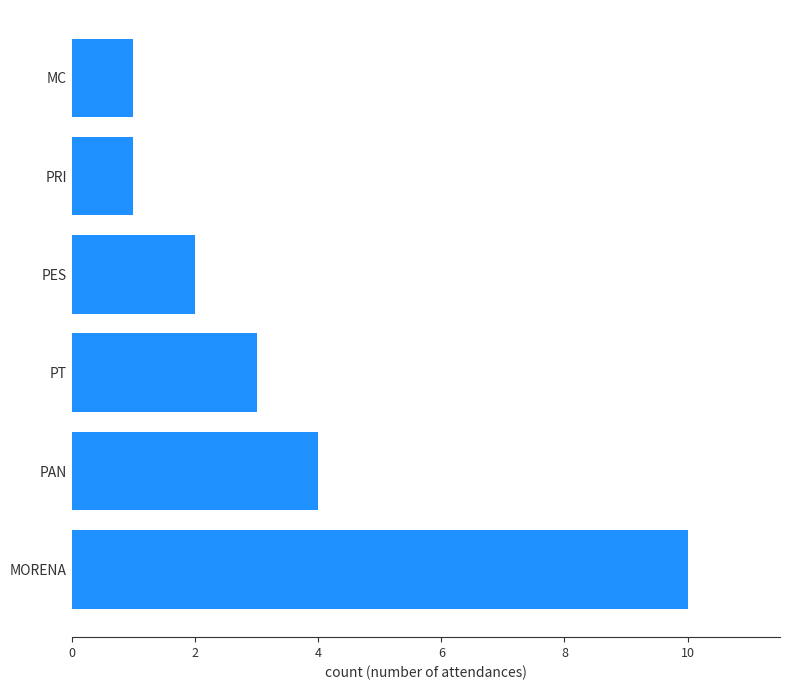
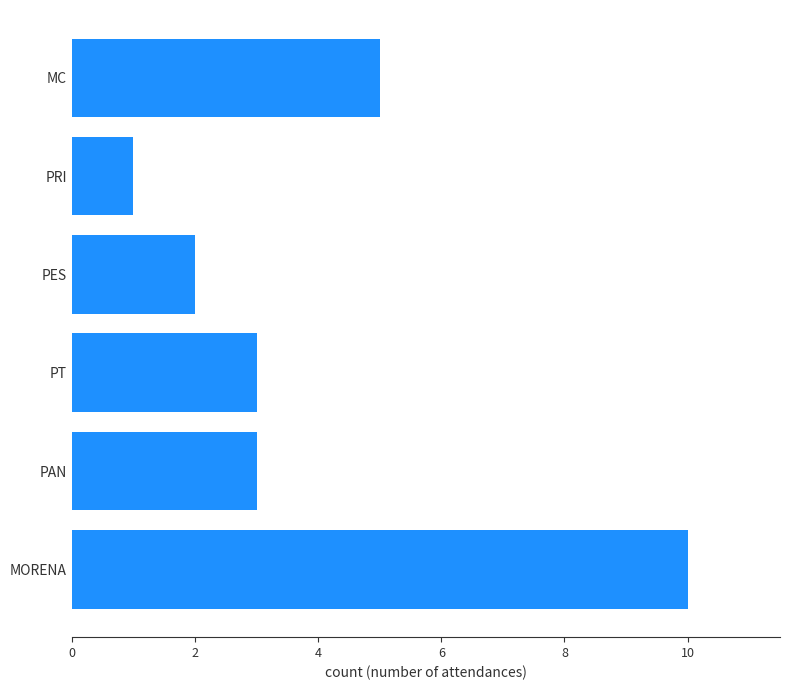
MC: 1 -> 5
PAN: 4 -> 3
